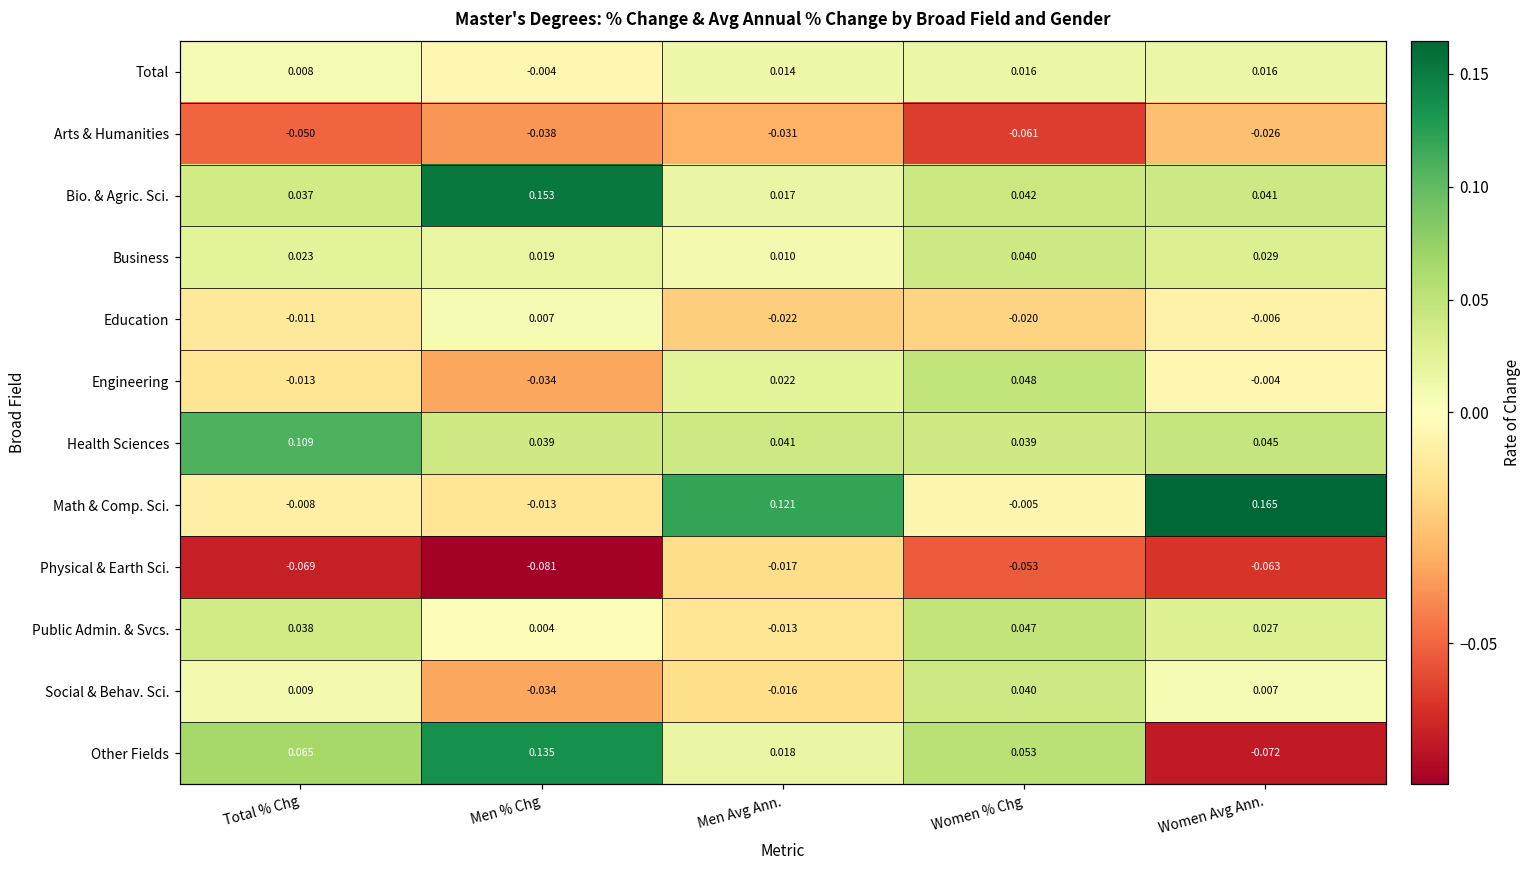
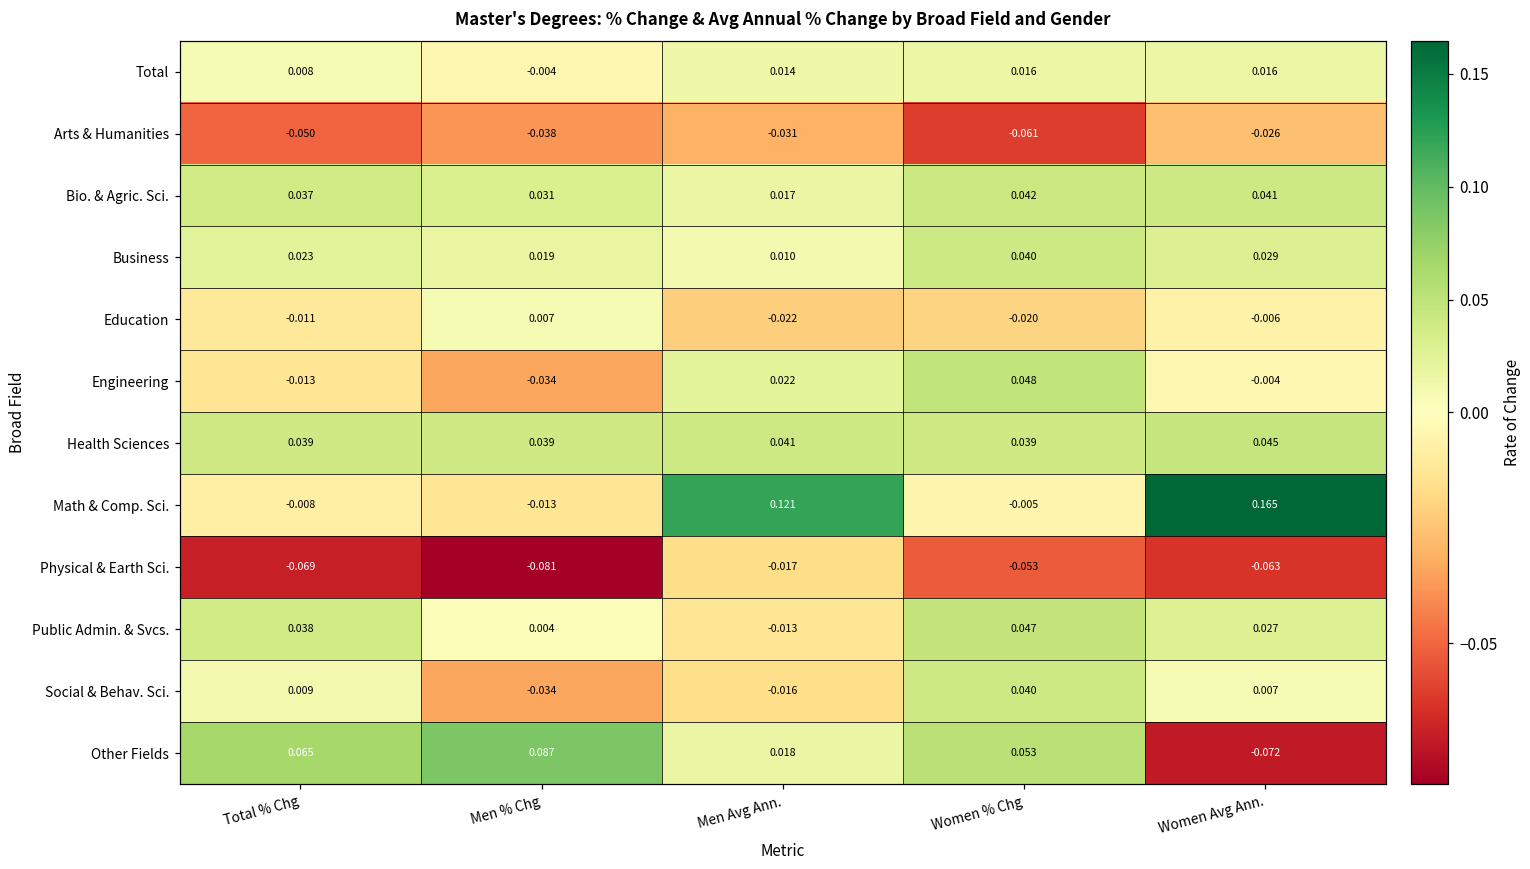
Bio. & Agric. Sci., Men % Chg: 0.153 -> 0.031
Health Sciences, Total % Chg: 0.109 -> 0.039
Other Fields, Men % Chg: 0.135 -> 0.087
